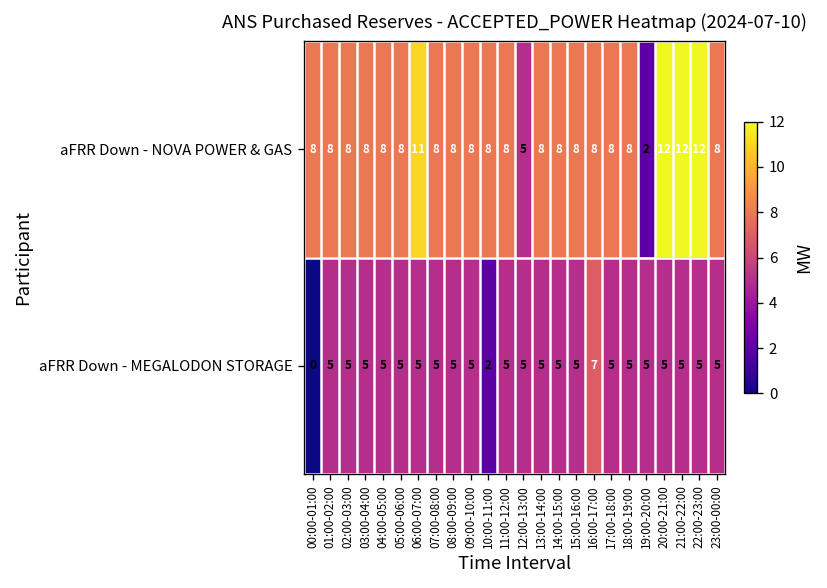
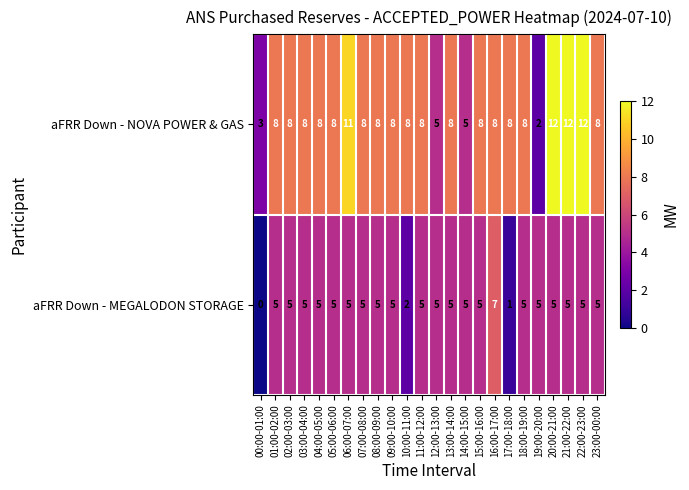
aFRR Down - NOVA POWER & GAS, 00:00-01:00: 8 -> 3
aFRR Down - NOVA POWER & GAS, 14:00-15:00: 8 -> 5
aFRR Down - MEGALODON STORAGE, 17:00-18:00: 5 -> 1
